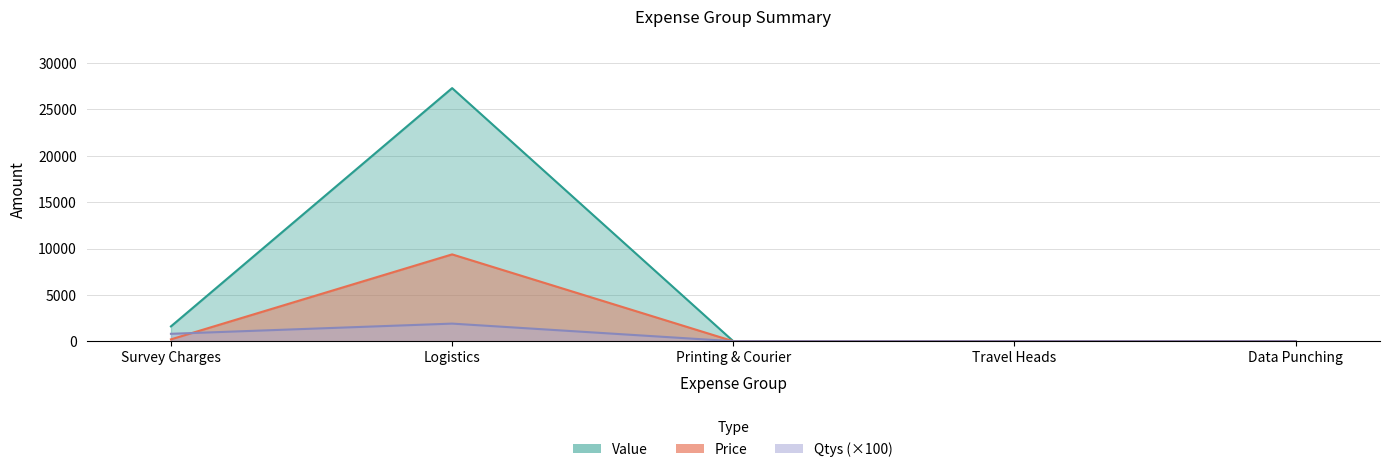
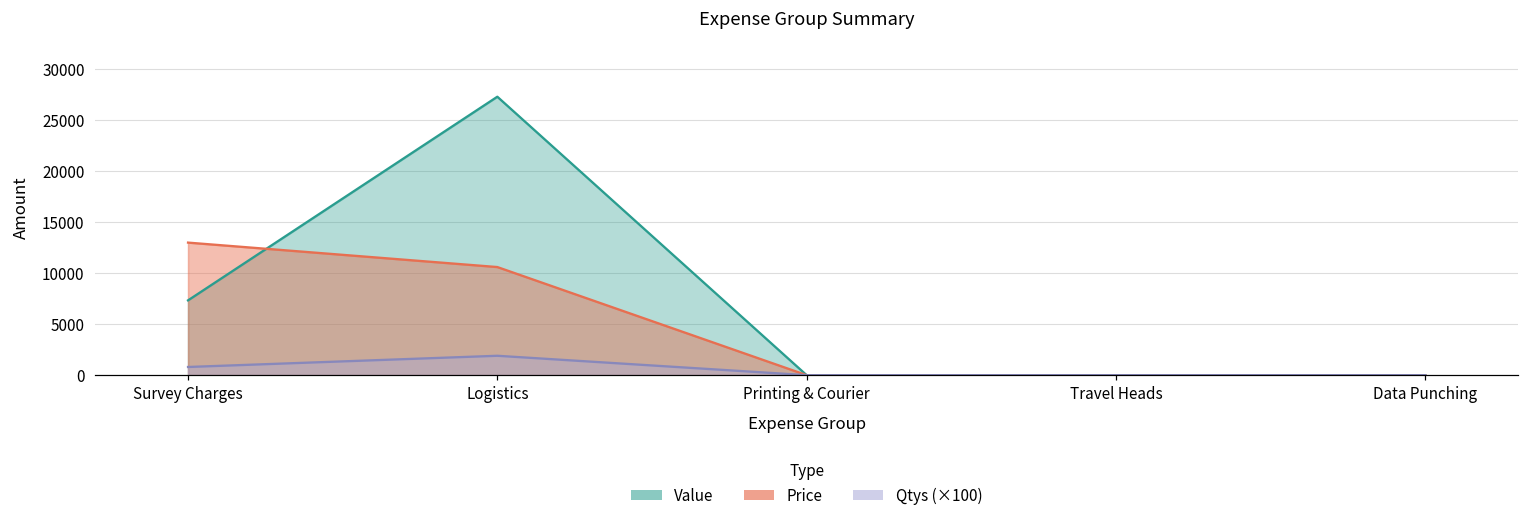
Value, Survey Charges: 2000 -> 7000
Price, Survey Charges: 0 -> 13000
Price, Logistics: 9000 -> 11000
